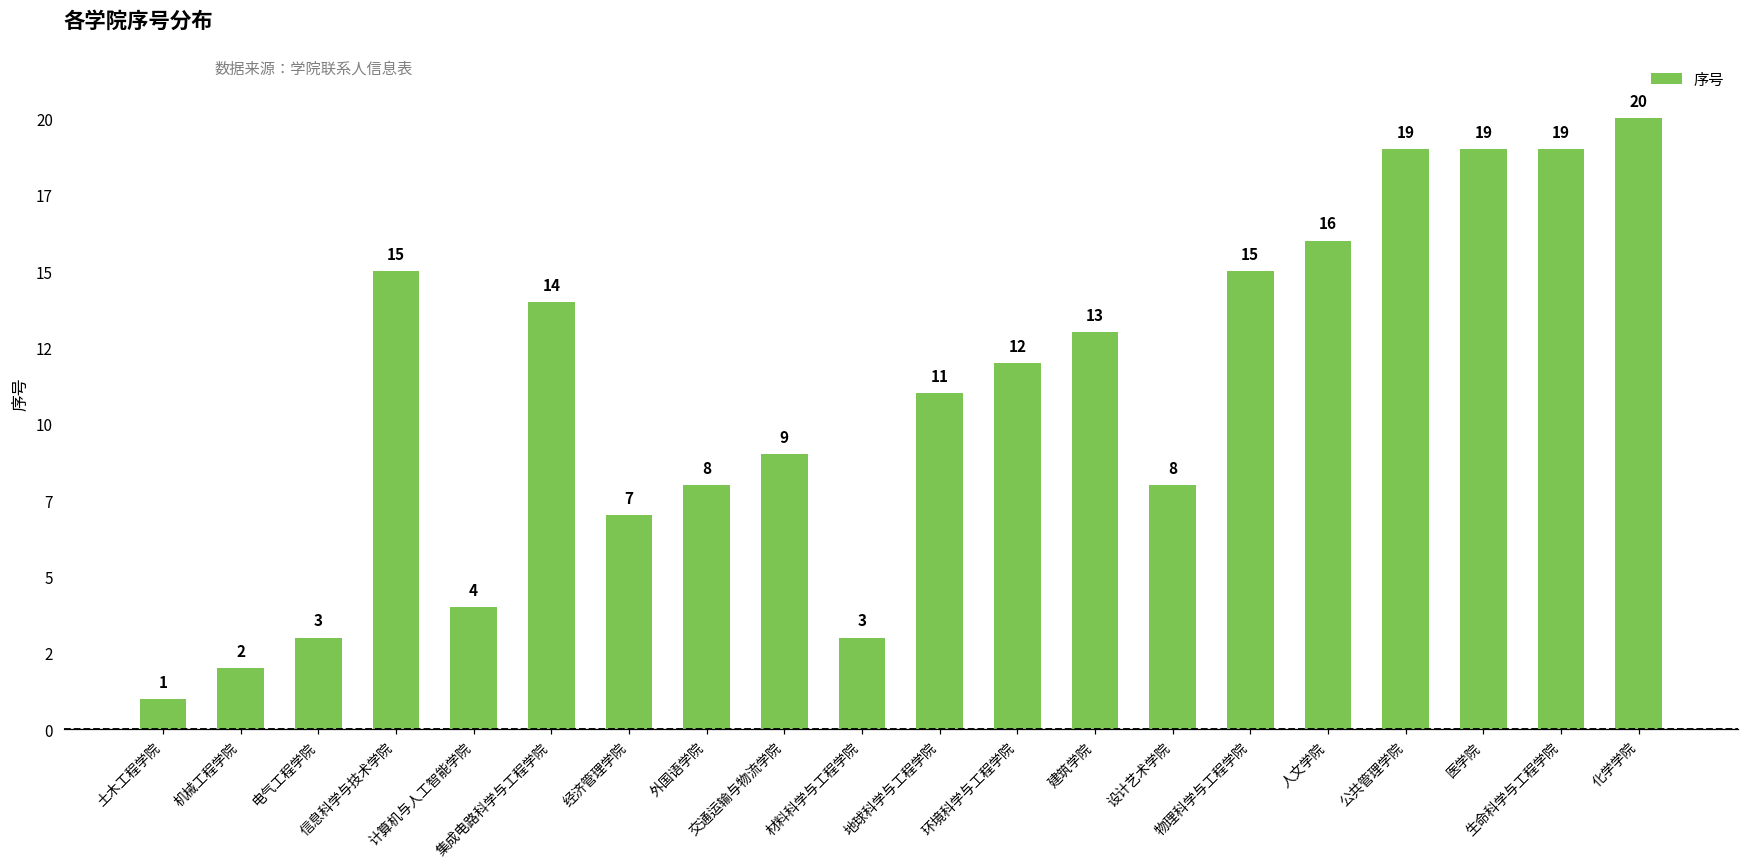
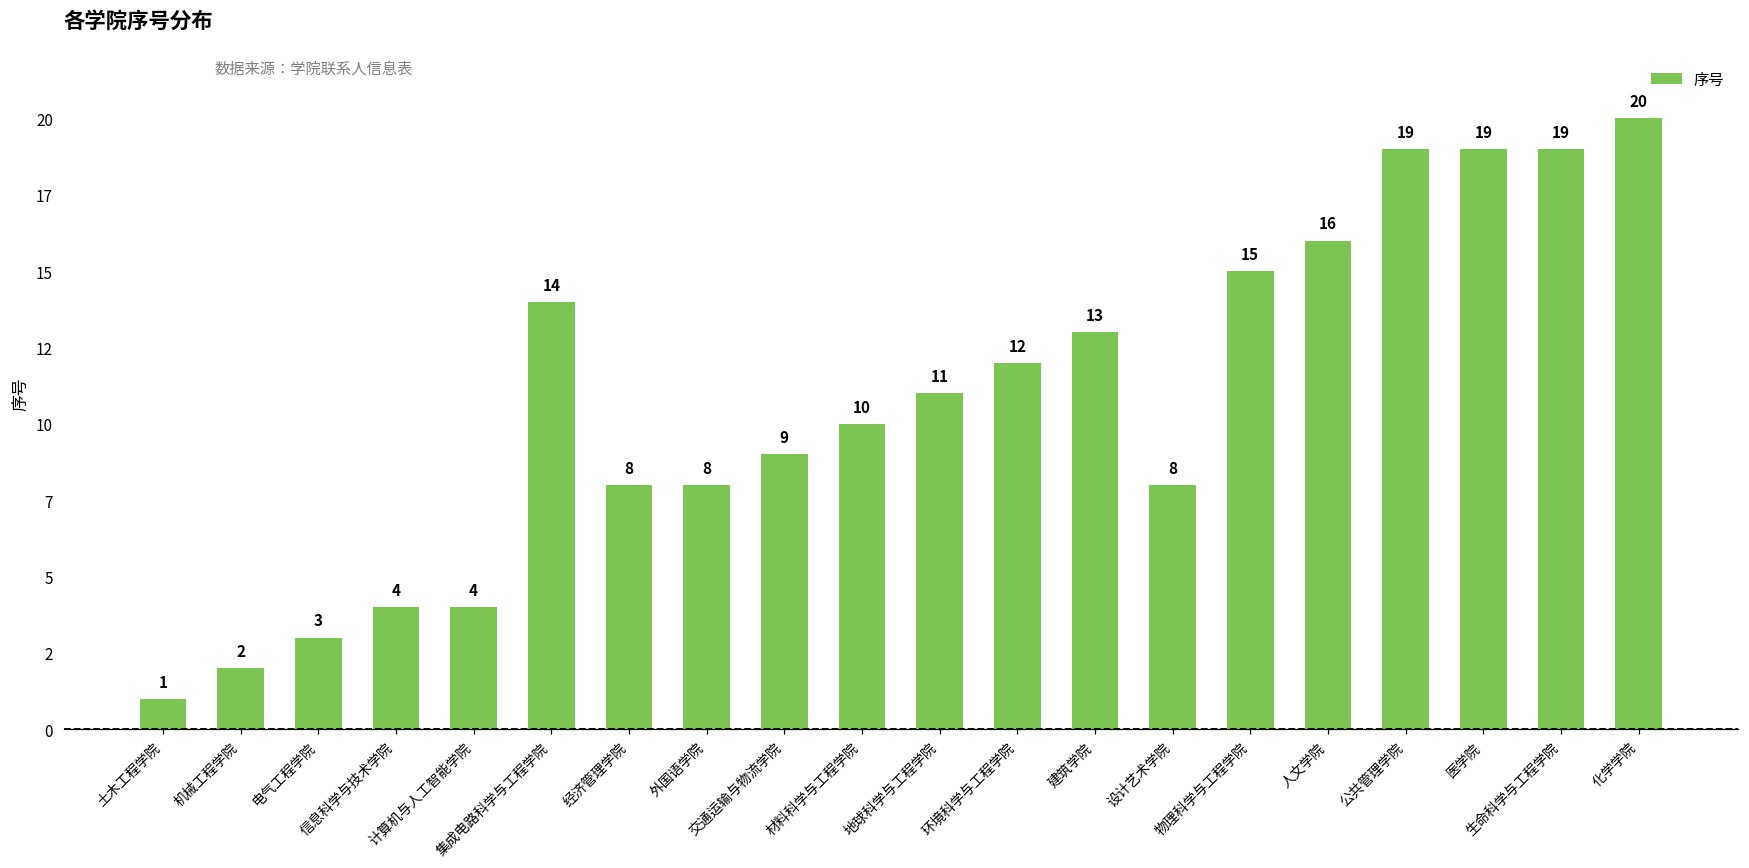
信息科学与技术学院: 15 -> 4
经济管理学院: 7 -> 8
材料科学与工程学院: 3 -> 10
